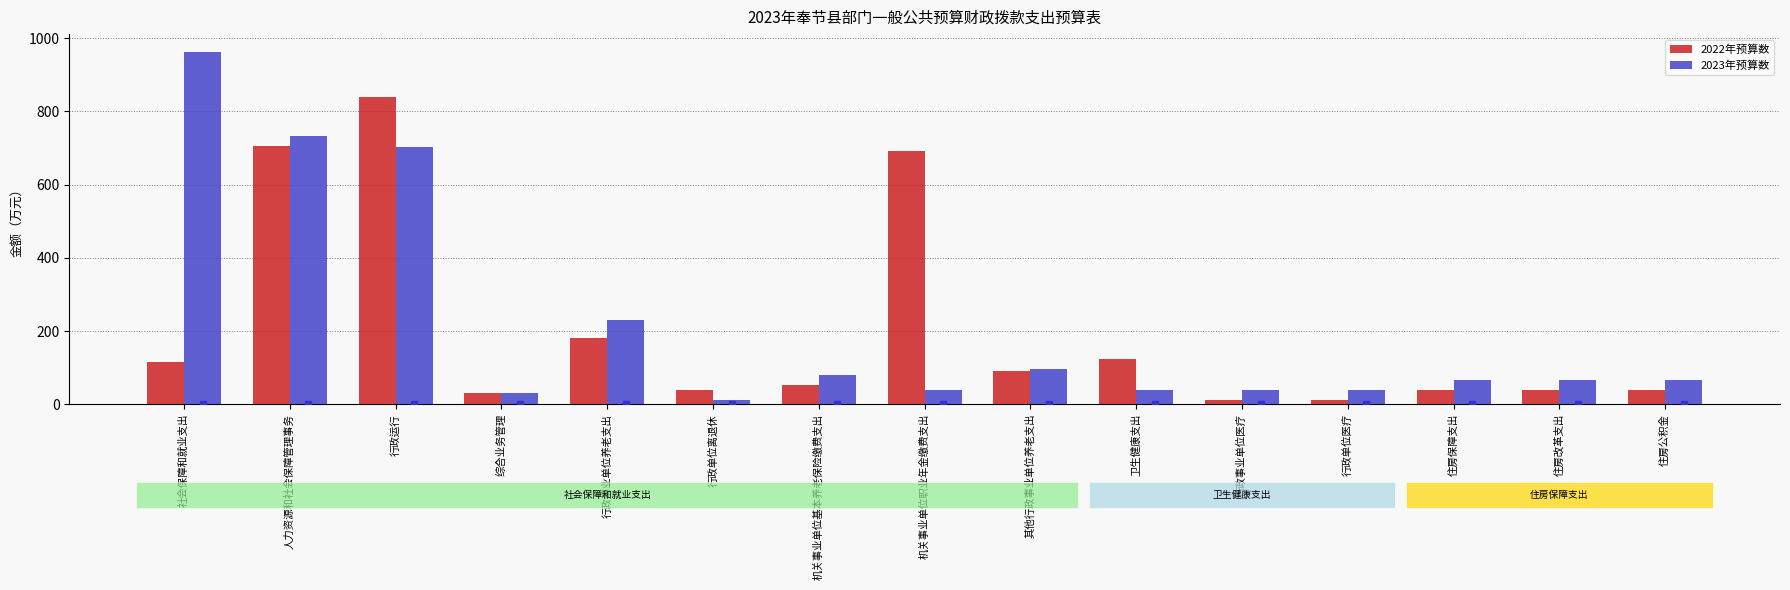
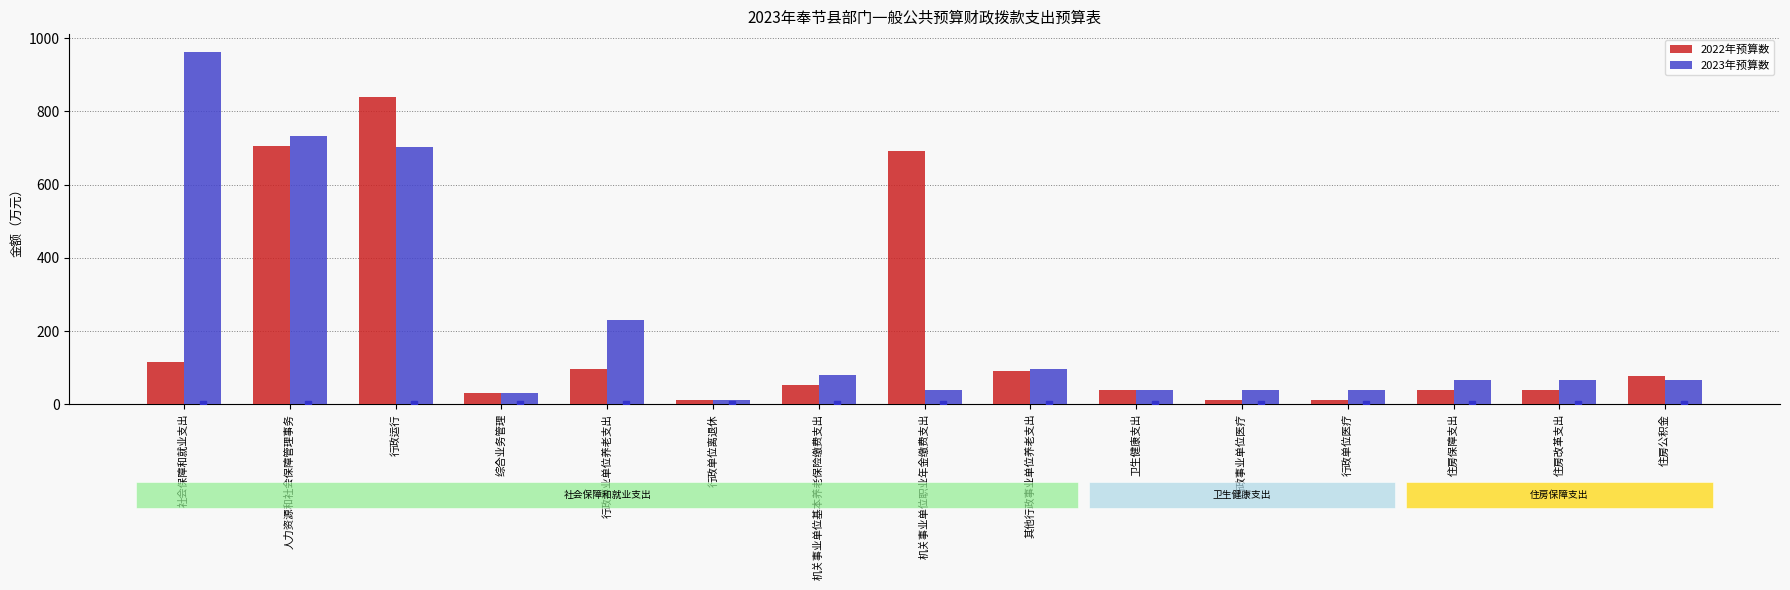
2022年预算数, 行政事业单位养老支出: 180 -> 100
2022年预算数, 行政单位离退休: 40 -> 10
2022年预算数, 卫生健康支出: 120 -> 40
2022年预算数, 住房公积金: 40 -> 80
